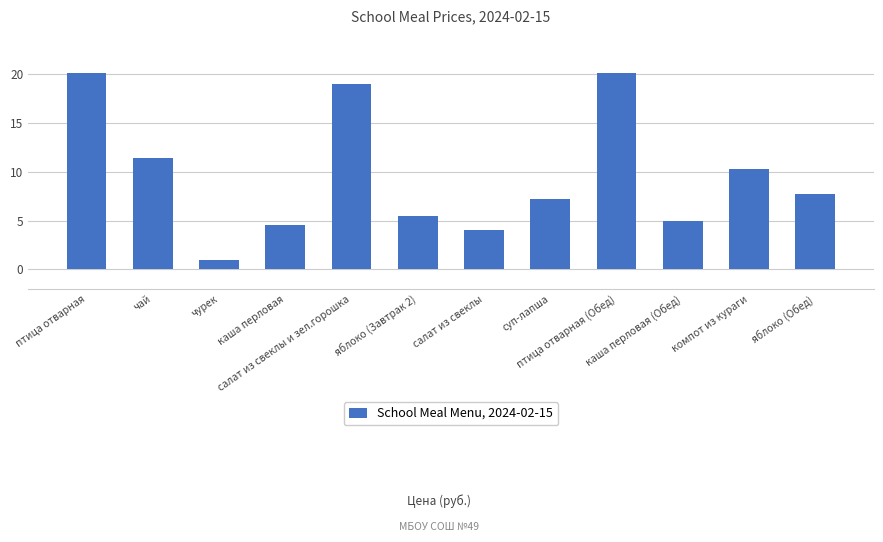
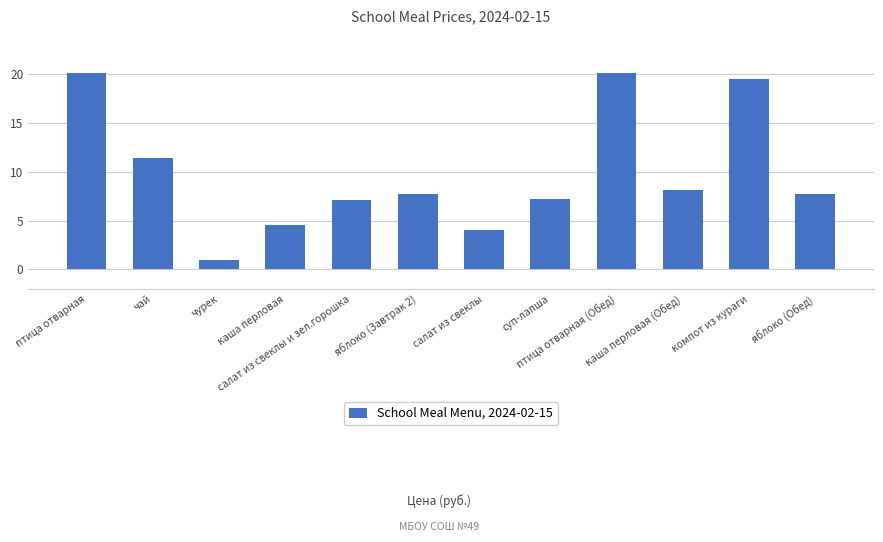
салат из свеклы и зел.горошка: 19 -> 7
яблоко (Завтрак 2): 5 -> 8
каша перловая (Обед): 5 -> 8
компот из кураги: 10 -> 20
